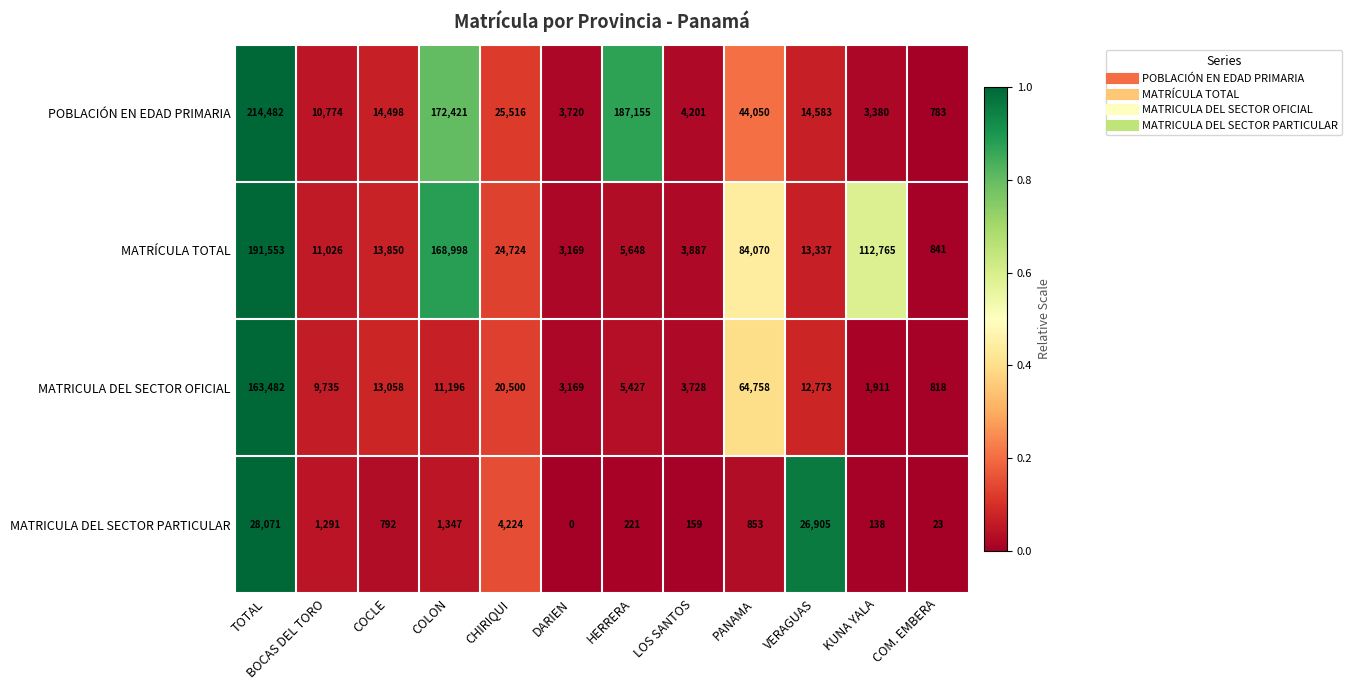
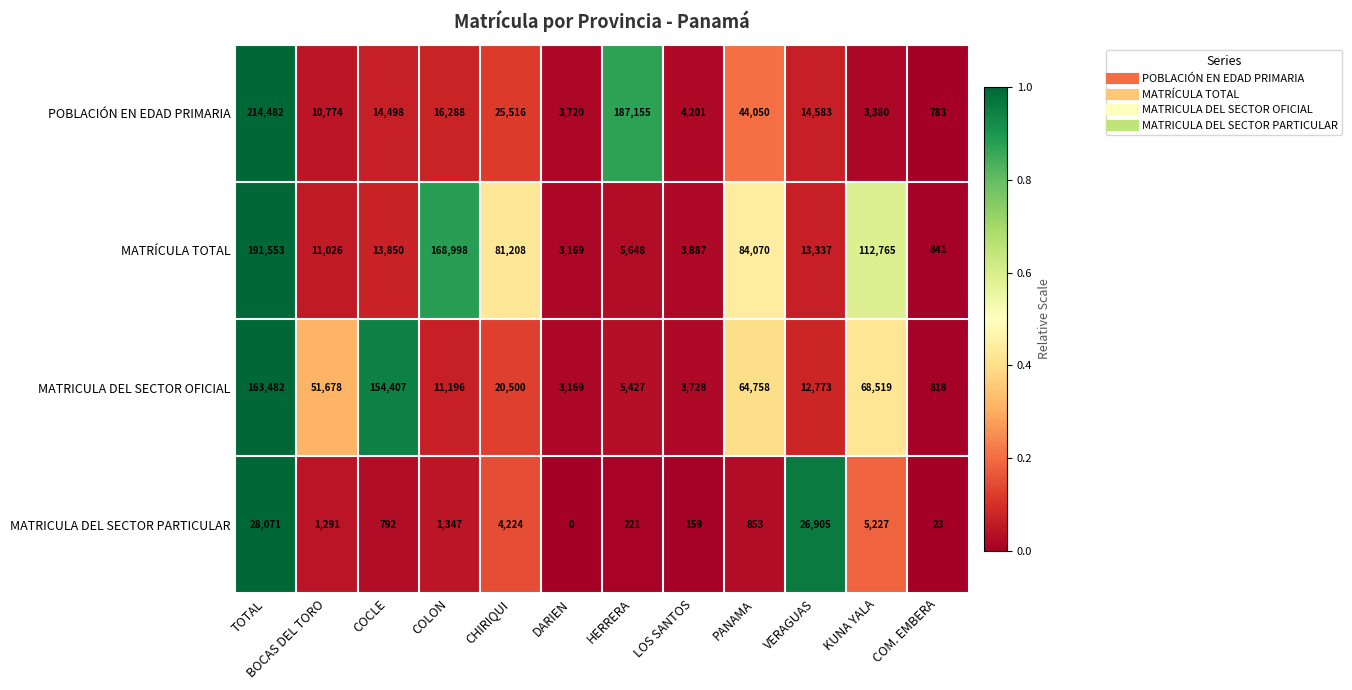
POBLACIÓN EN EDAD PRIMARIA, COLON: 172,421 -> 16,288
MATRÍCULA TOTAL, CHIRIQUI: 24,724 -> 81,208
MATRICULA DEL SECTOR OFICIAL, BOCAS DEL TORO: 9,735 -> 51,678
MATRICULA DEL SECTOR OFICIAL, COCLE: 13,058 -> 154,407
MATRICULA DEL SECTOR OFICIAL, KUNA YALA: 1,911 -> 68,519
MATRICULA DEL SECTOR PARTICULAR, KUNA YALA: 138 -> 5,227
